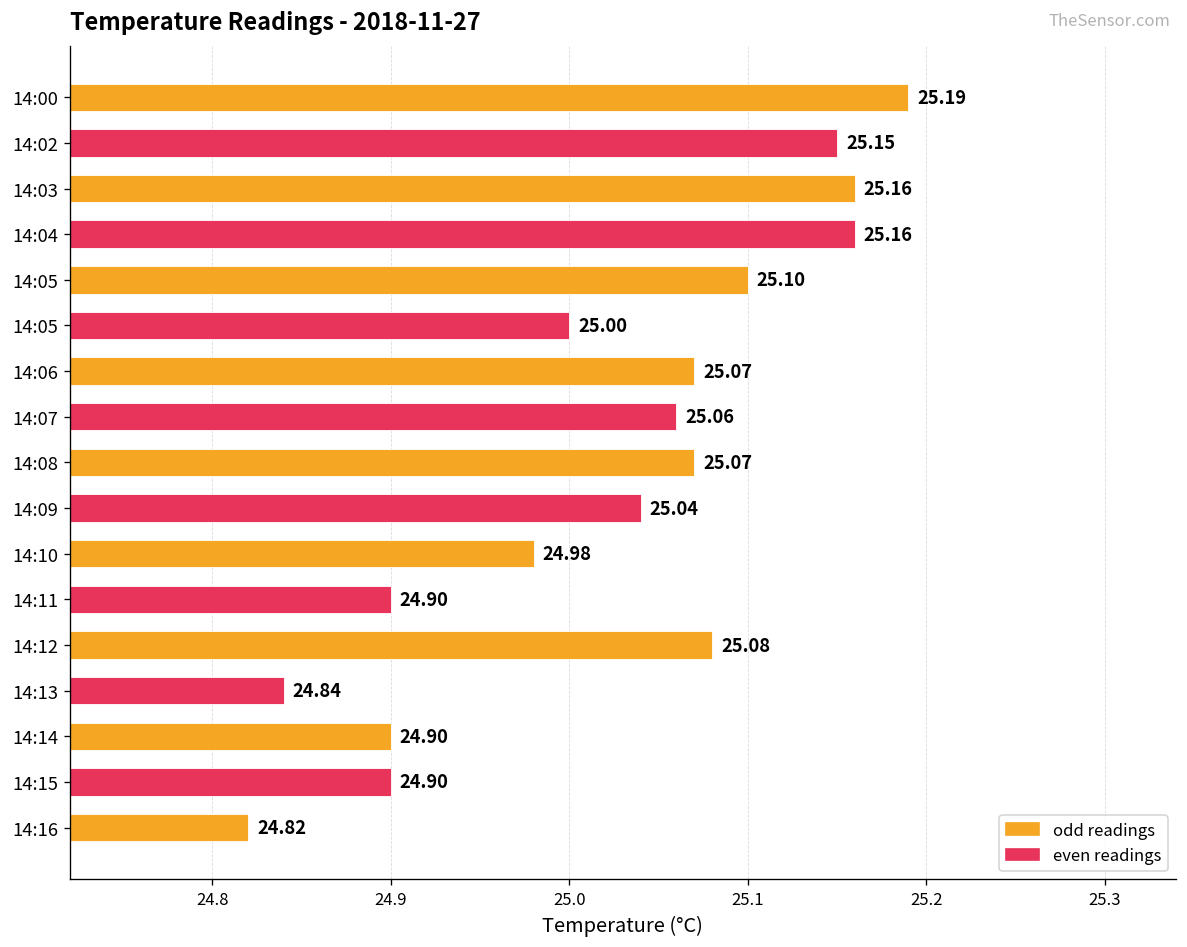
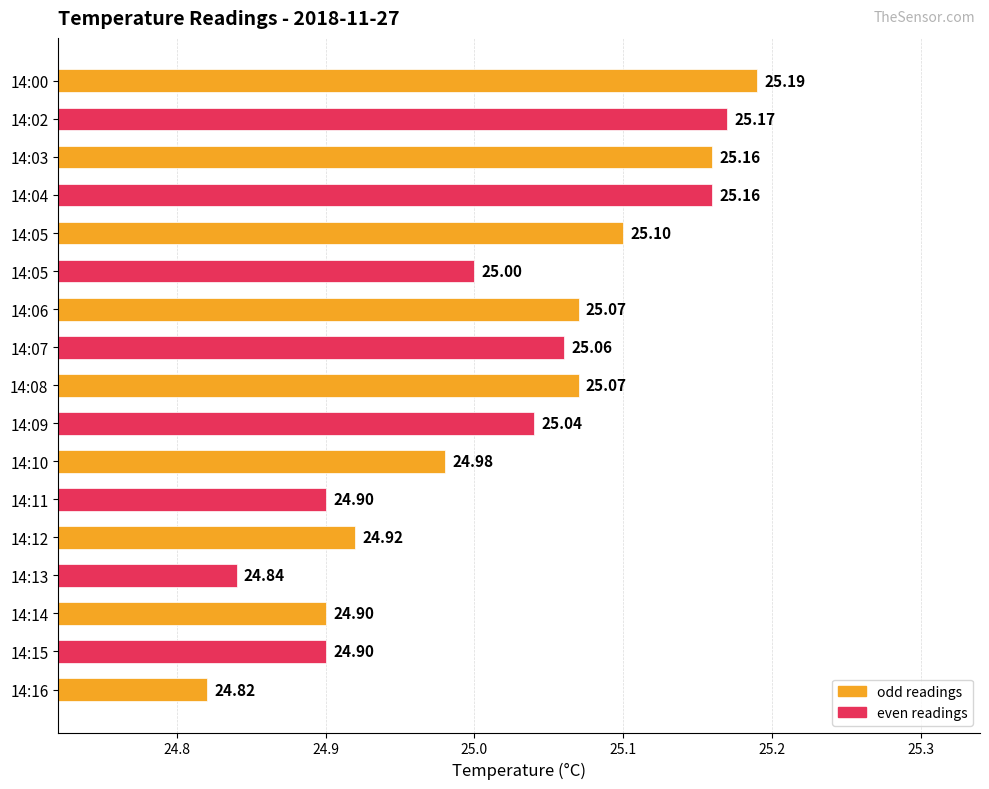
14:02: 25.15 -> 25.17
14:12: 25.08 -> 24.92
